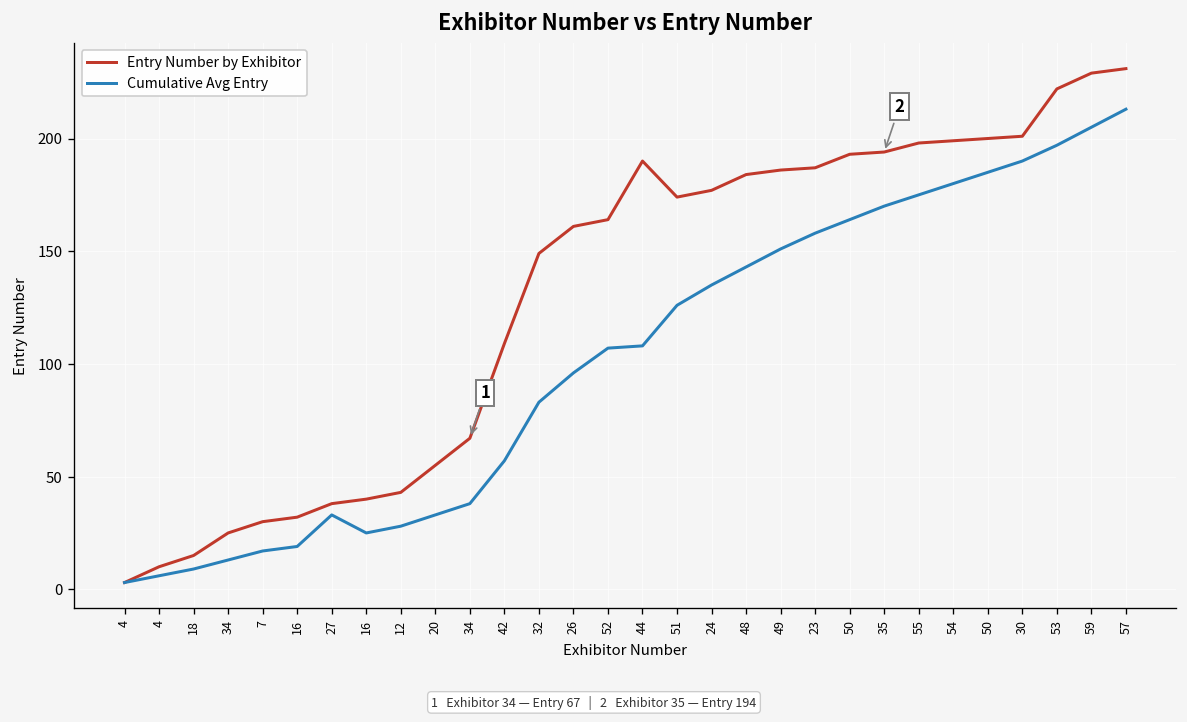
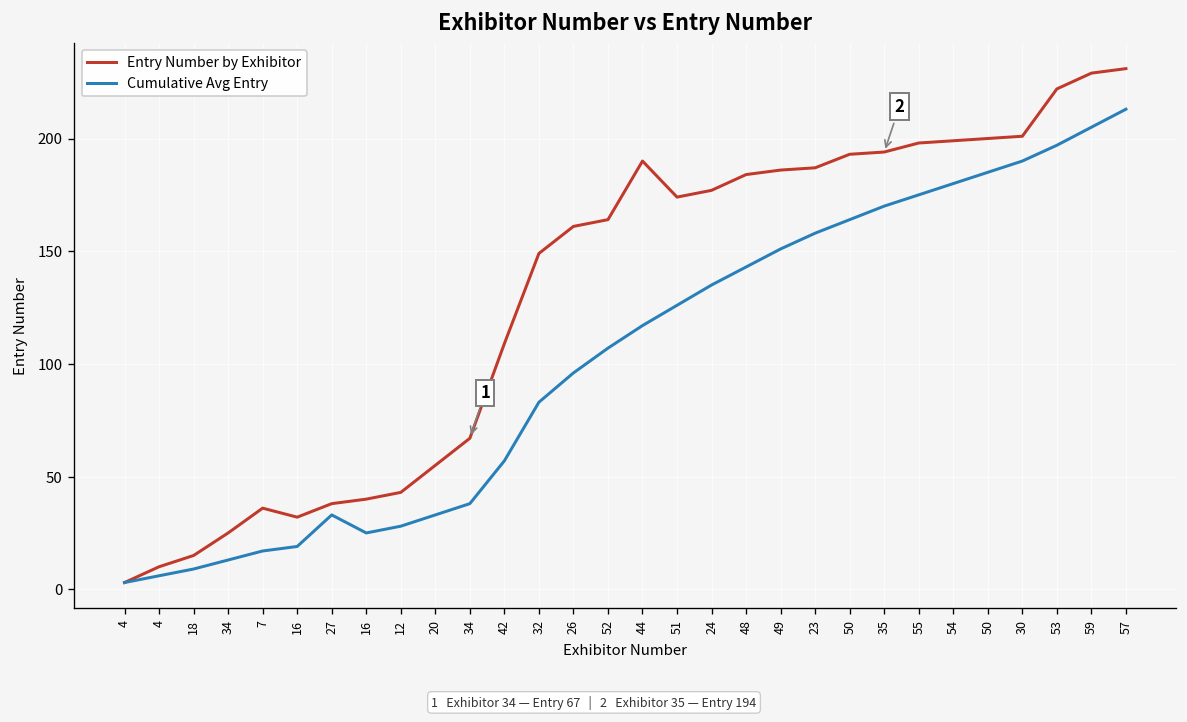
Entry Number by Exhibitor, 7: 30 -> 36
Cumulative Avg Entry, 44: 108 -> 117
